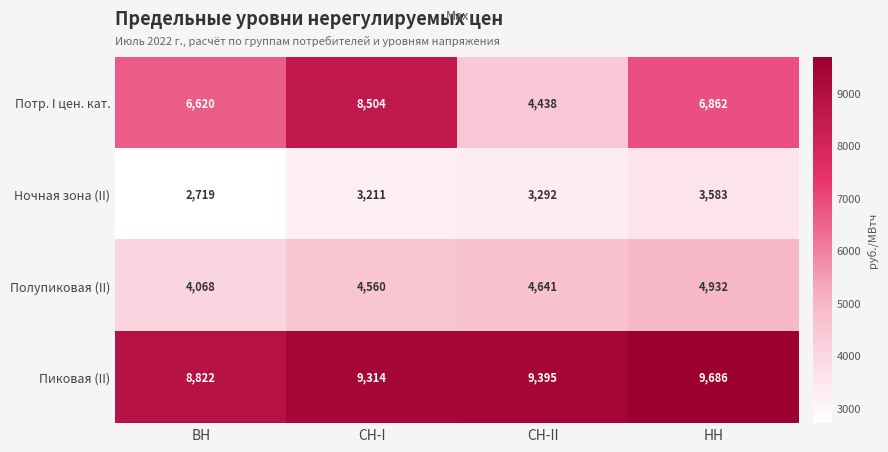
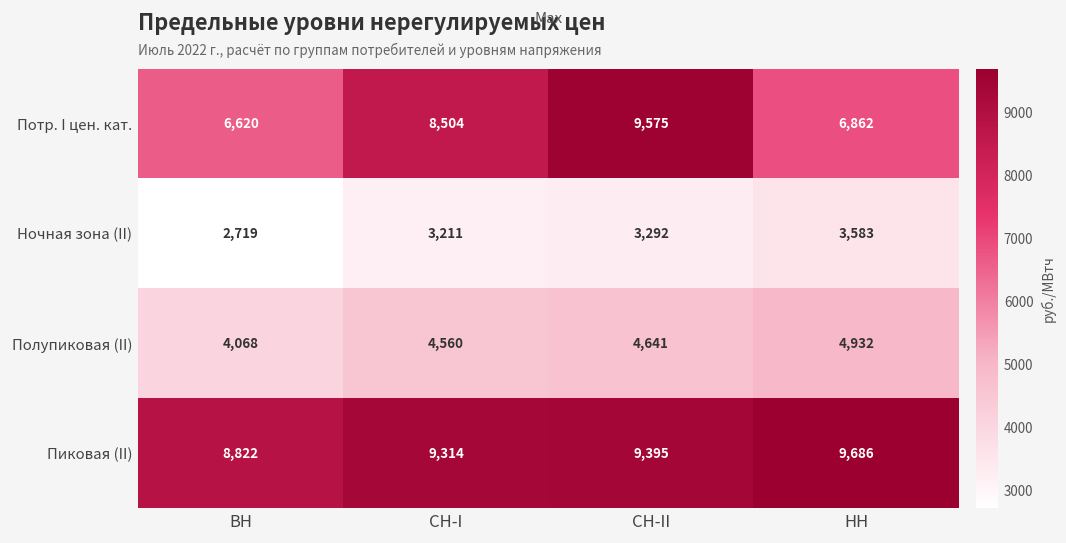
Потр. I цен. кат., СН-II: 4,438 -> 9,575
